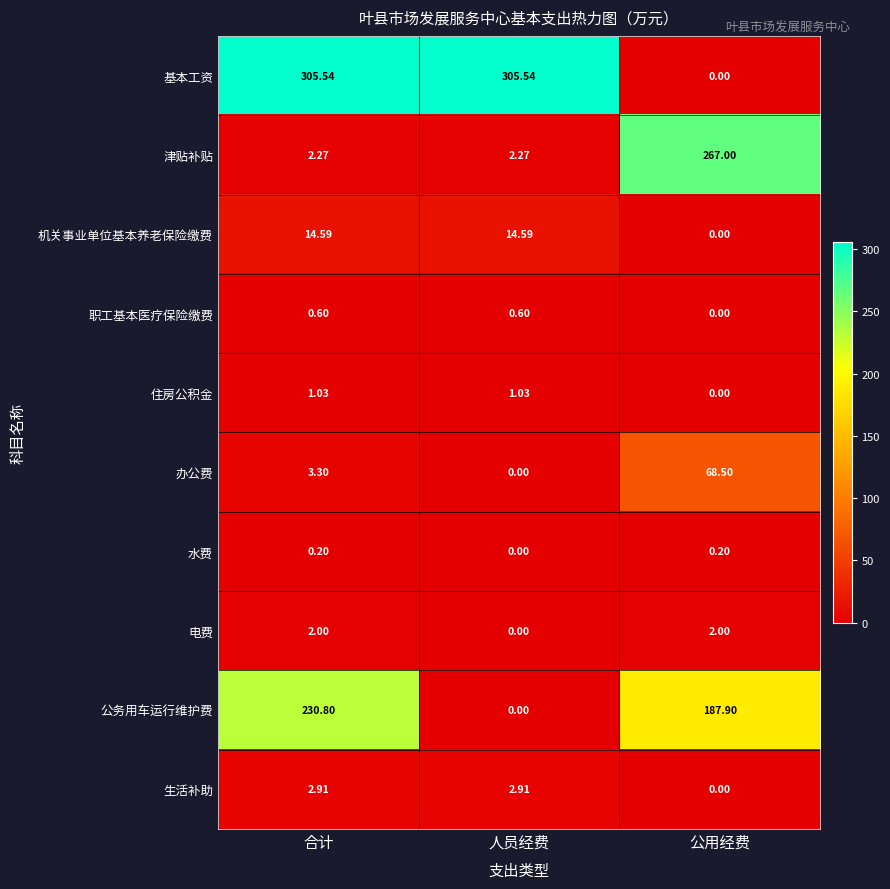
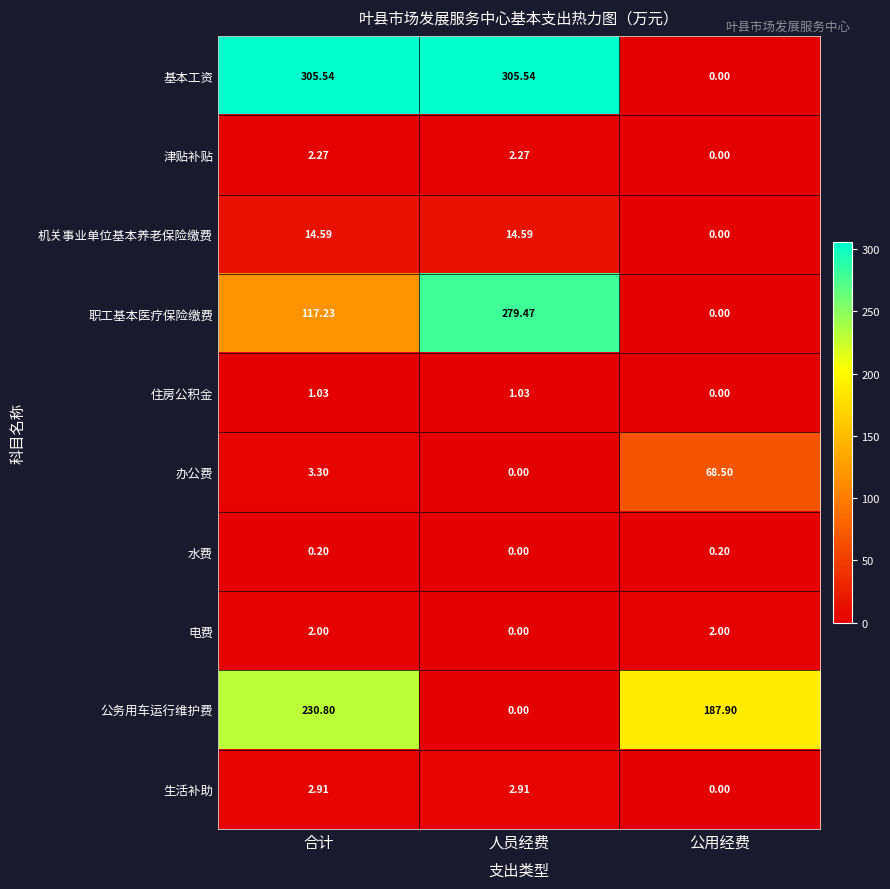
津贴补贴, 公用经费: 267.00 -> 0.00
职工基本医疗保险缴费, 合计: 0.60 -> 117.23
职工基本医疗保险缴费, 人员经费: 0.60 -> 279.47
